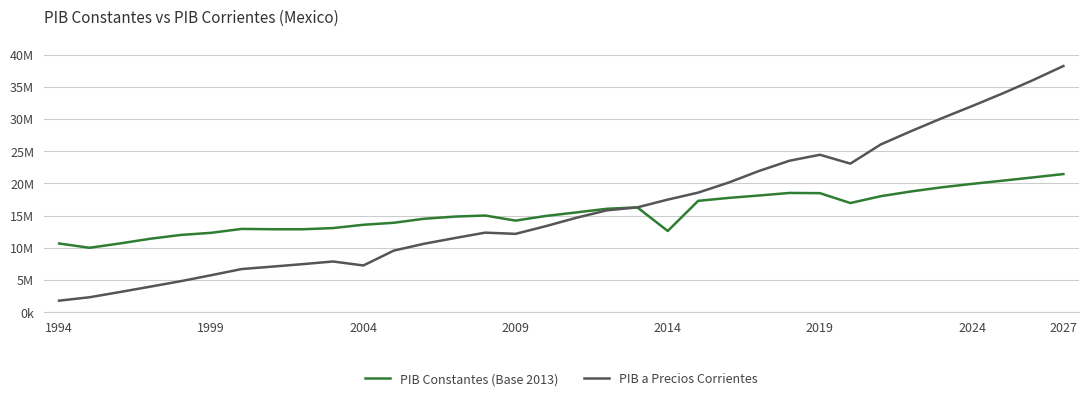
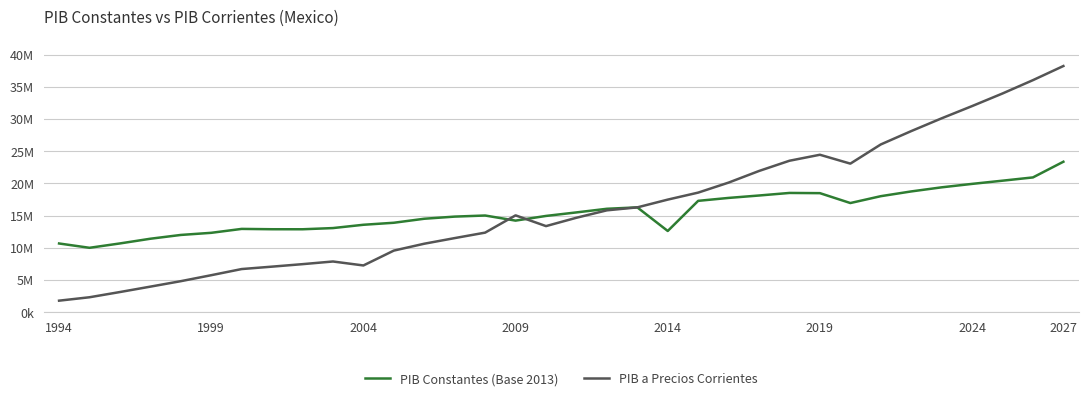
PIB a Precios Corrientes, 2009: 12000000 -> 15000000
PIB Constantes (Base 2013), 2027: 21000000 -> 23000000
